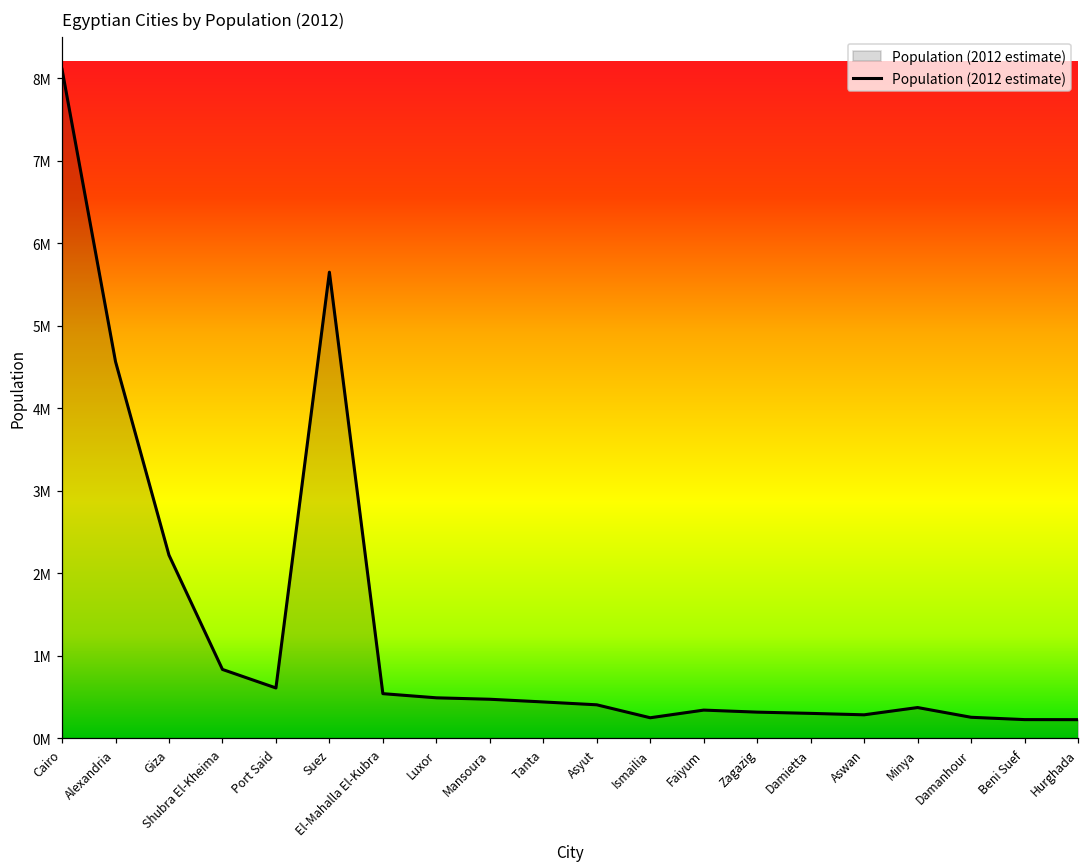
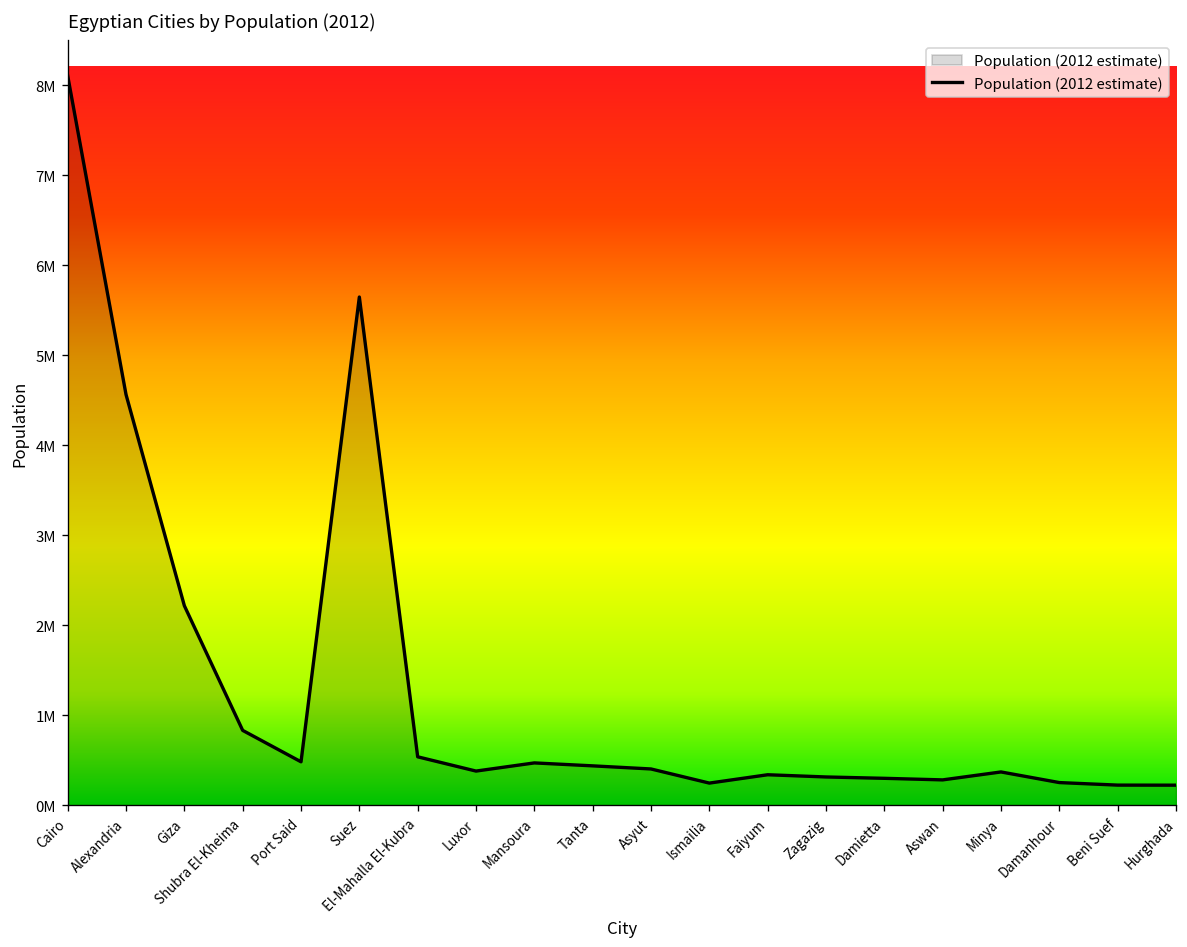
Port Said: 600000 -> 500000
Luxor: 500000 -> 400000
